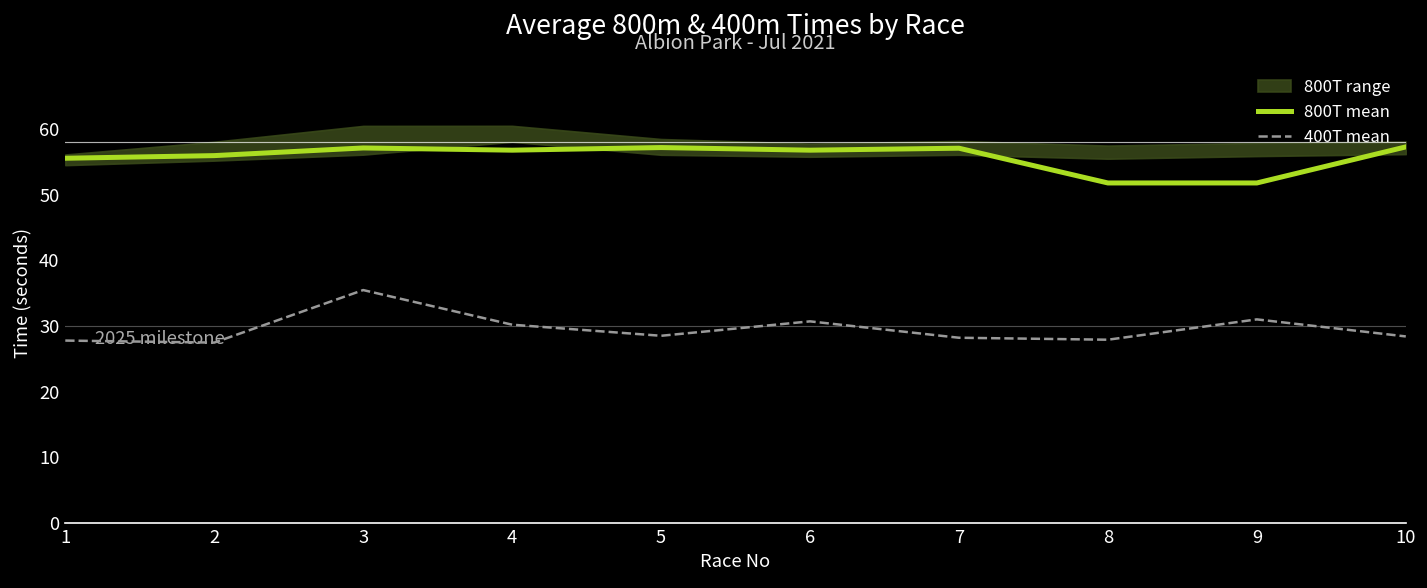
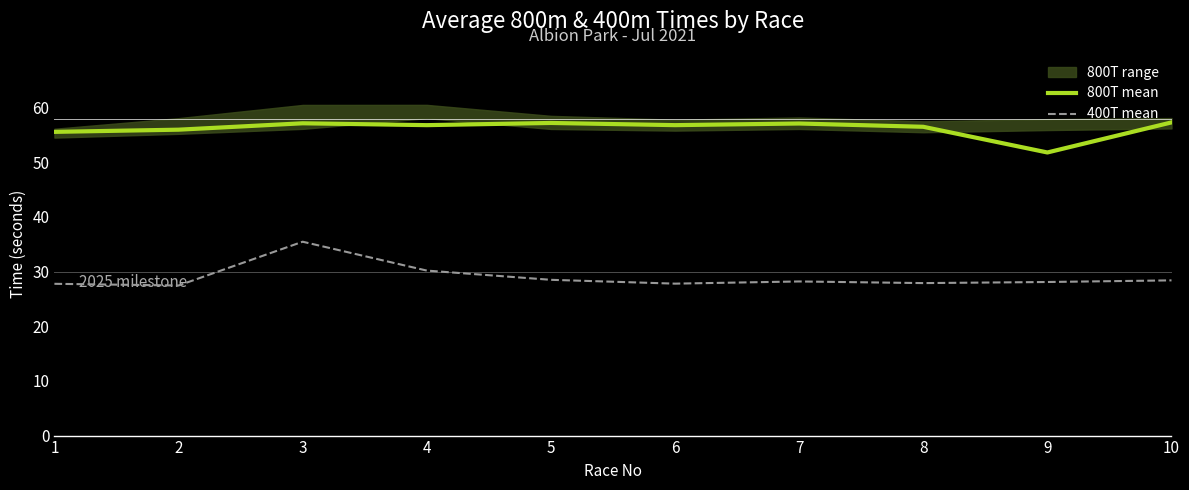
400T mean, 6: 31 -> 28
800T mean, 8: 52 -> 57
400T mean, 9: 31 -> 28
